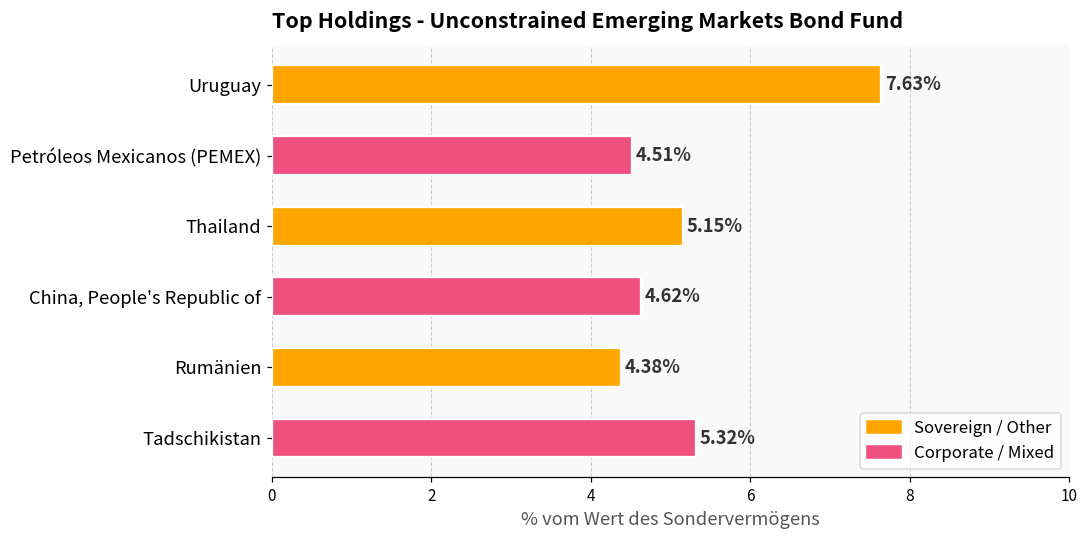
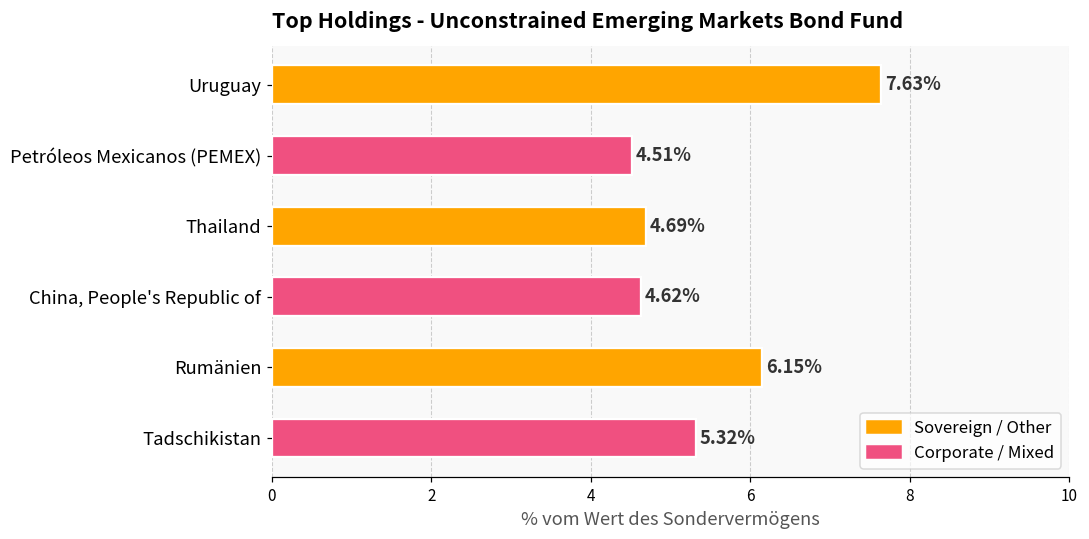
Thailand: 5.15% -> 4.69%
Rumänien: 4.38% -> 6.15%
